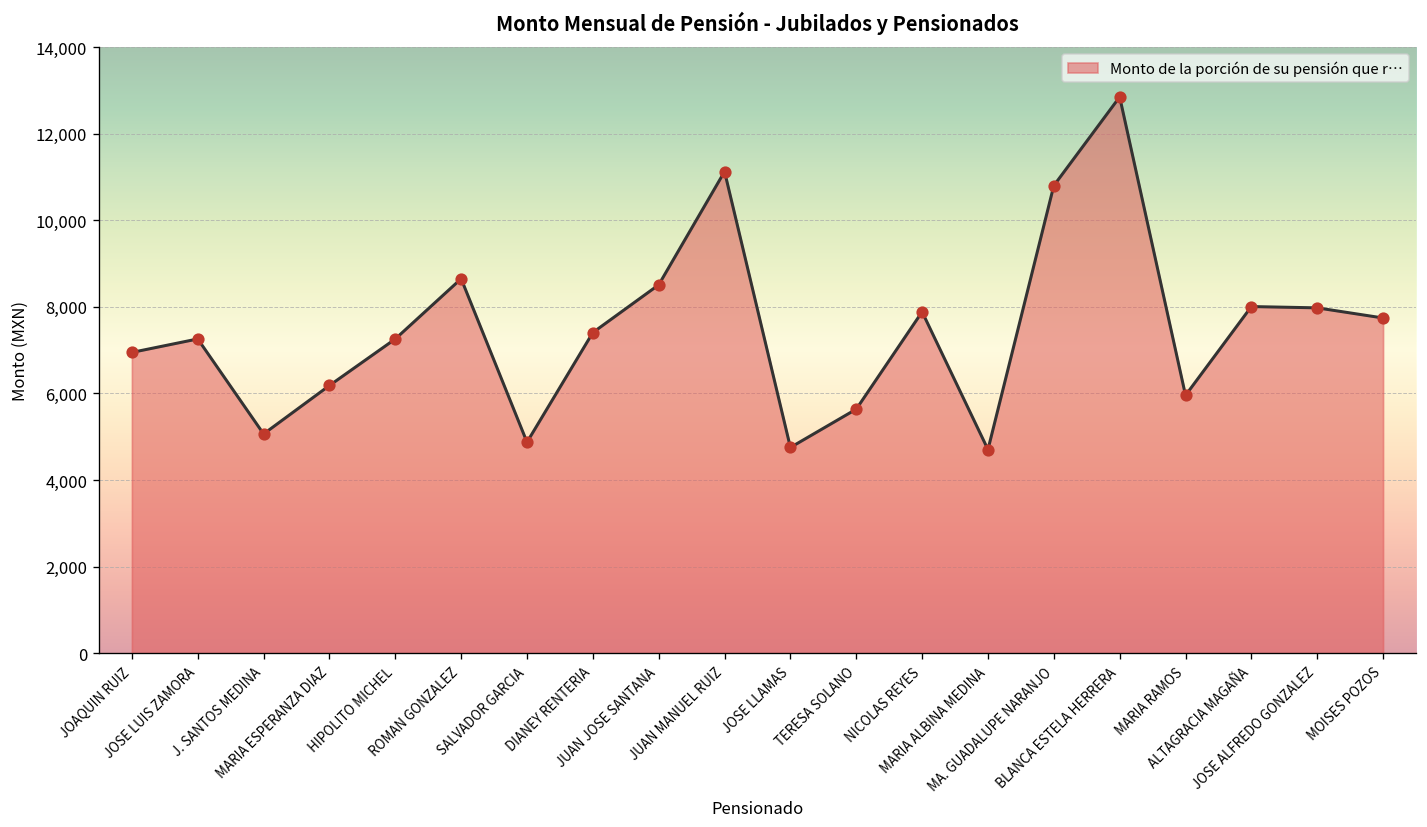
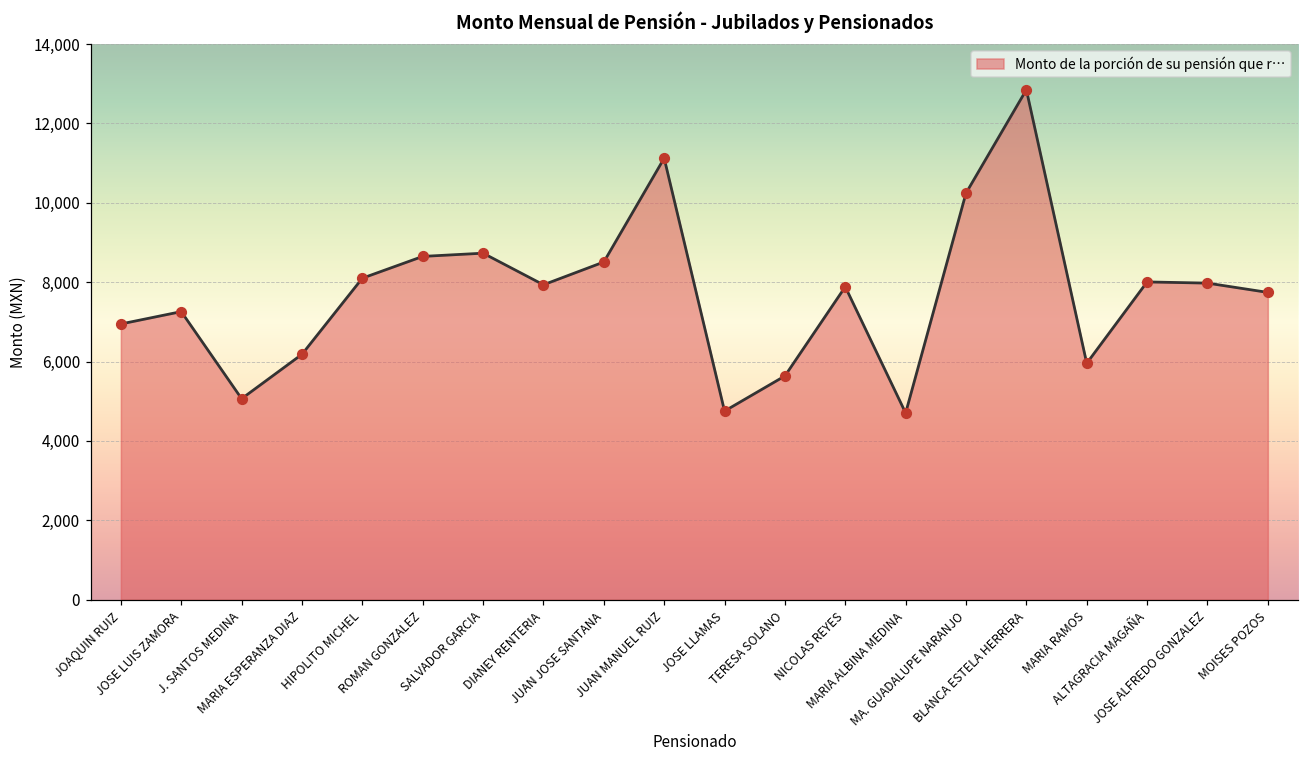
HIPOLITO MICHEL: 7,300 -> 8,100
SALVADOR GARCIA: 4,900 -> 8,700
DIANEY RENTERIA: 7,400 -> 7,900
MA. GUADALUPE NARANJO: 10,800 -> 10,200
